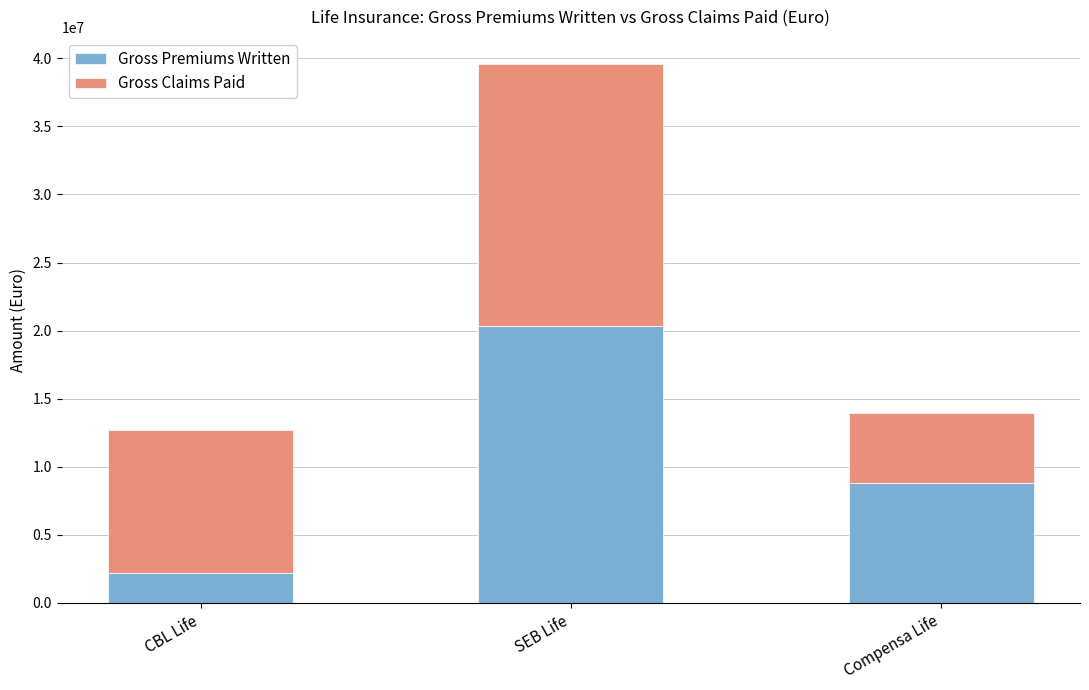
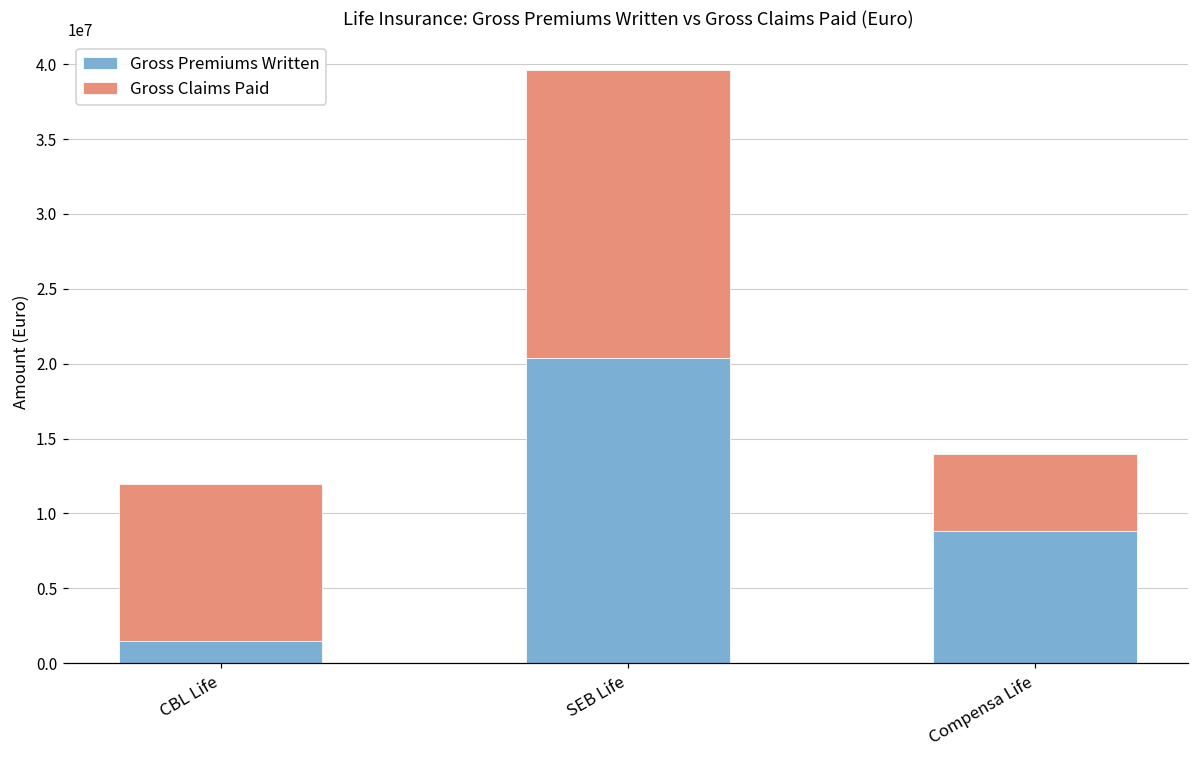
Gross Premiums Written, CBL Life: 2200000 -> 1500000
